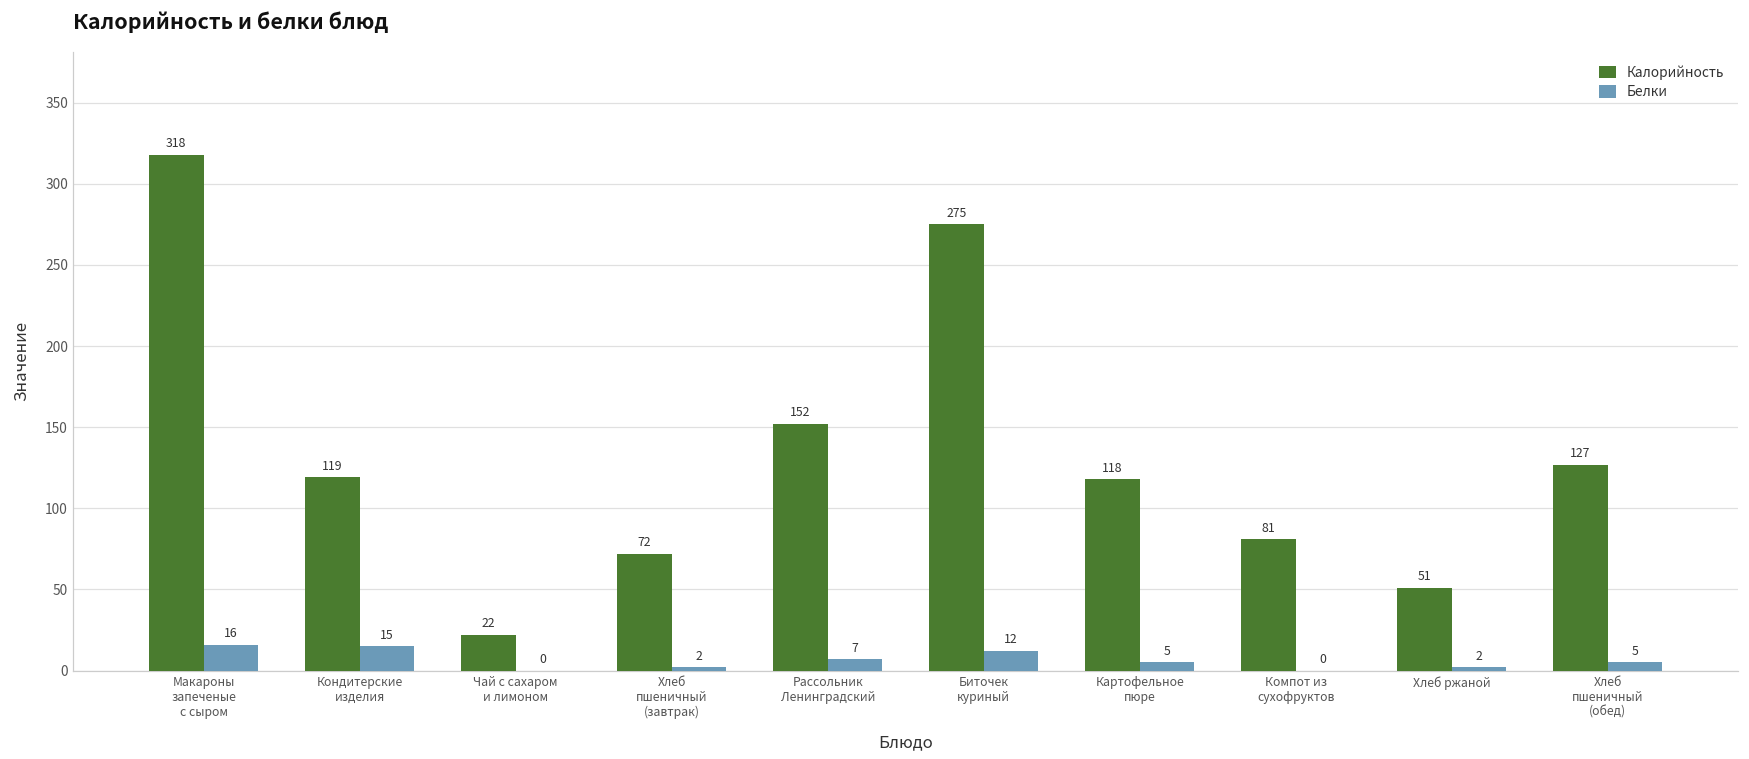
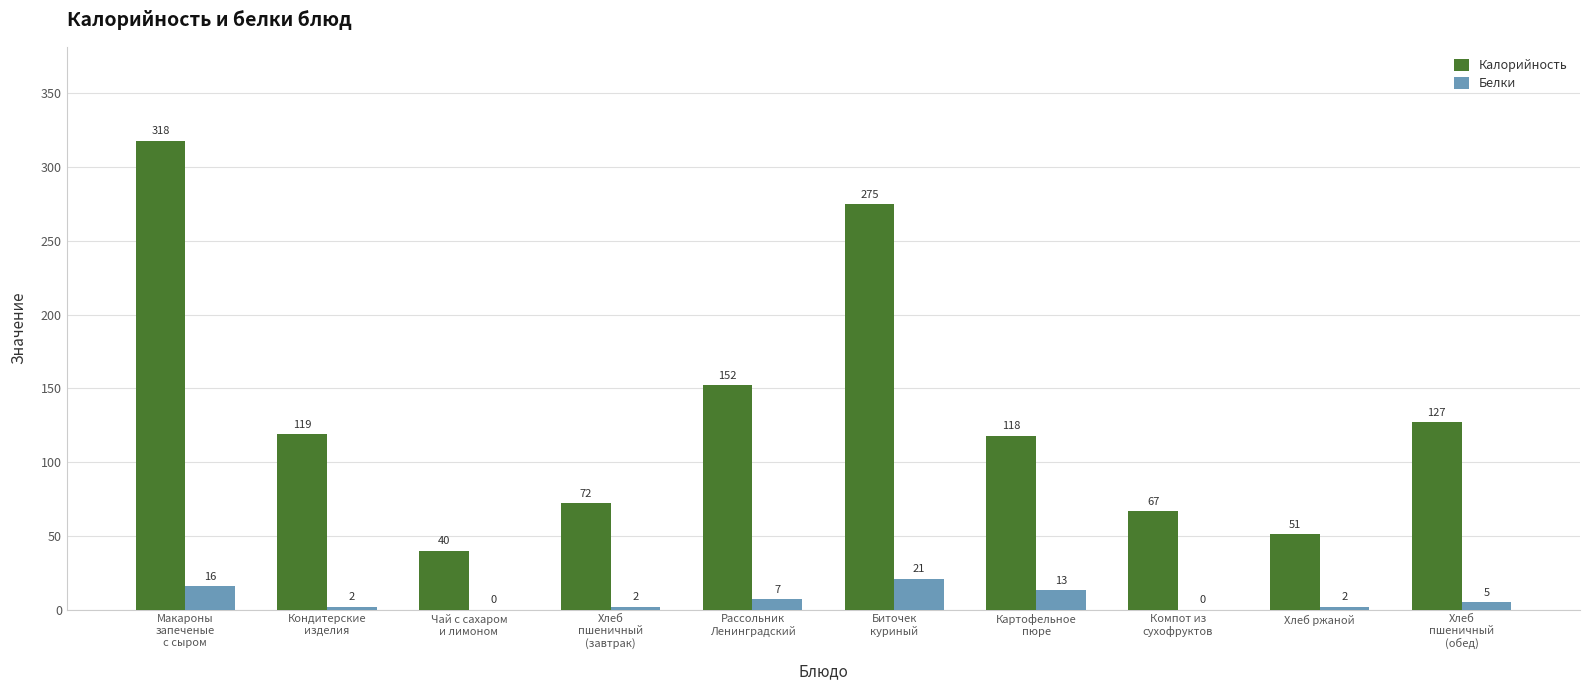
Белки, Кондитерские изделия: 15 -> 2
Калорийность, Чай с сахаром и лимоном: 22 -> 40
Белки, Биточек куриный: 12 -> 21
Белки, Картофельное пюре: 5 -> 13
Калорийность, Компот из сухофруктов: 81 -> 67
